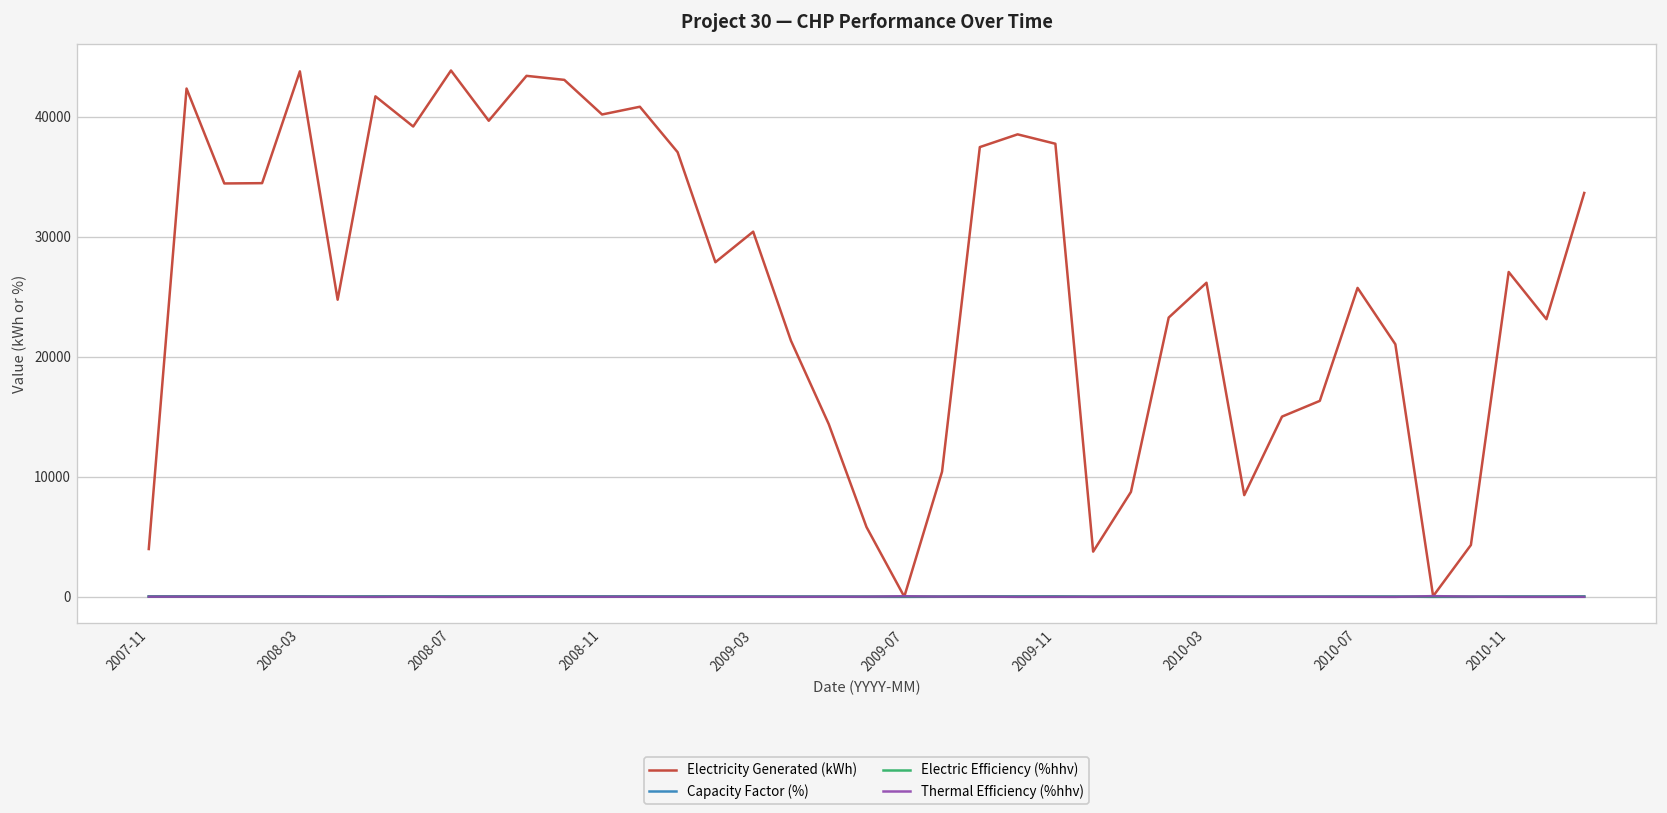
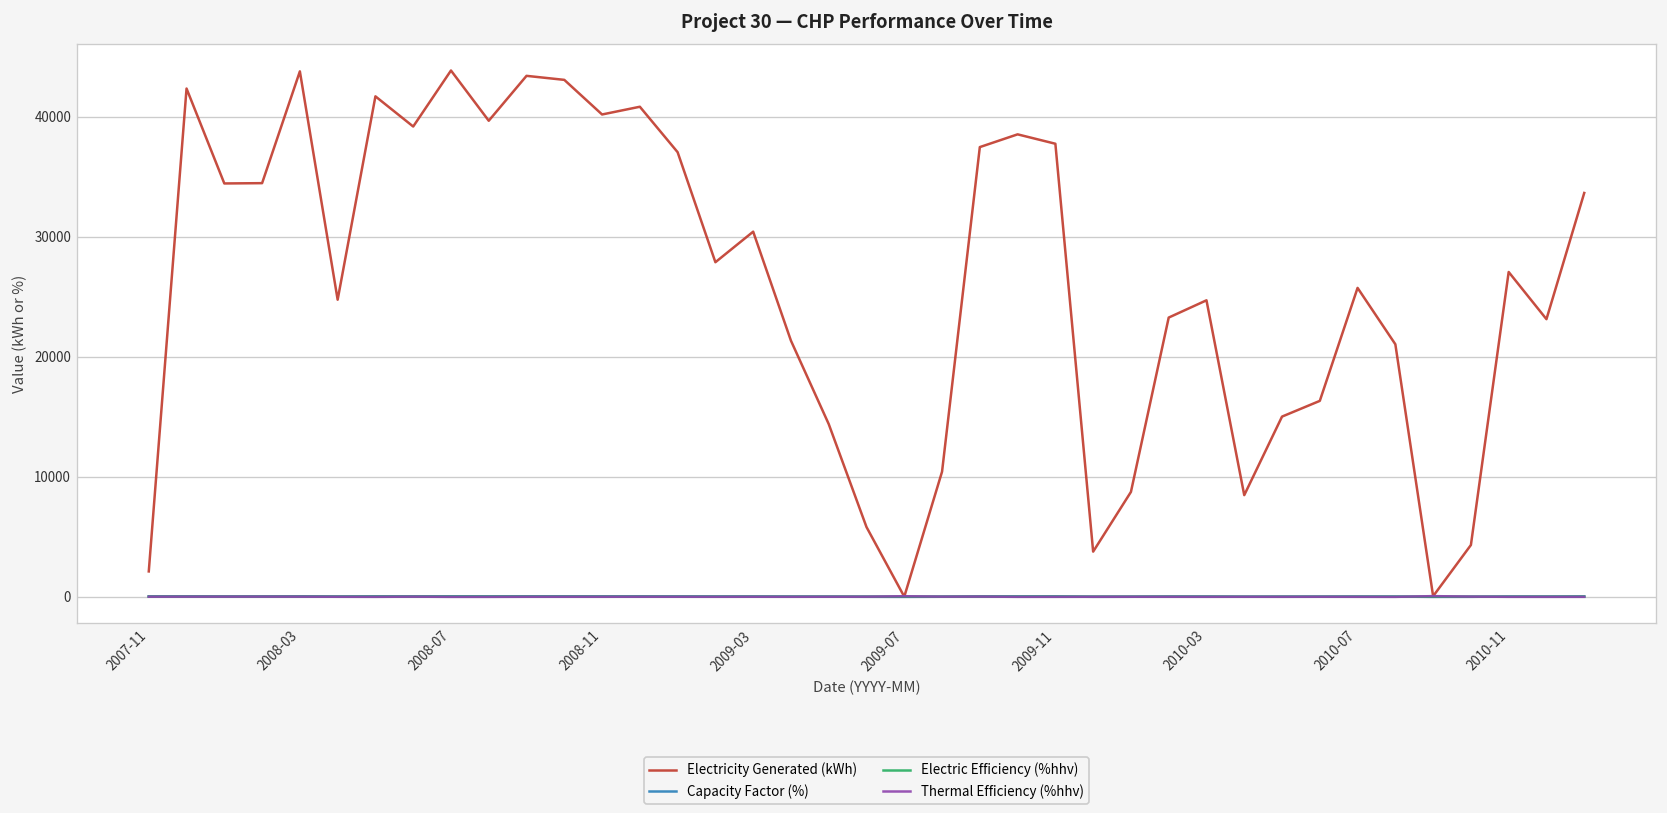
Electricity Generated (kWh), 2007-11: 4000 -> 2100
Electricity Generated (kWh), 2010-03: 26200 -> 24700
